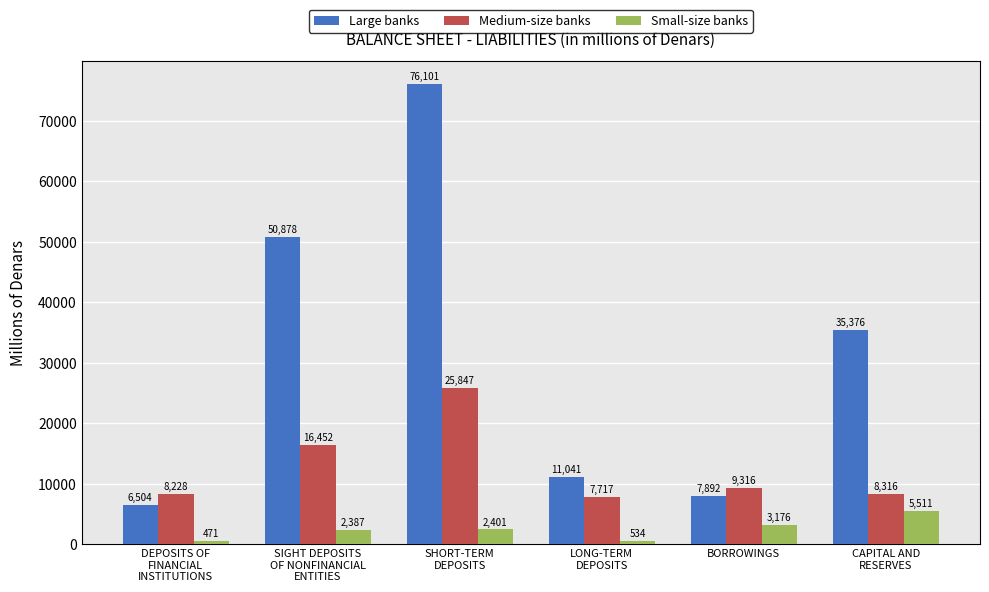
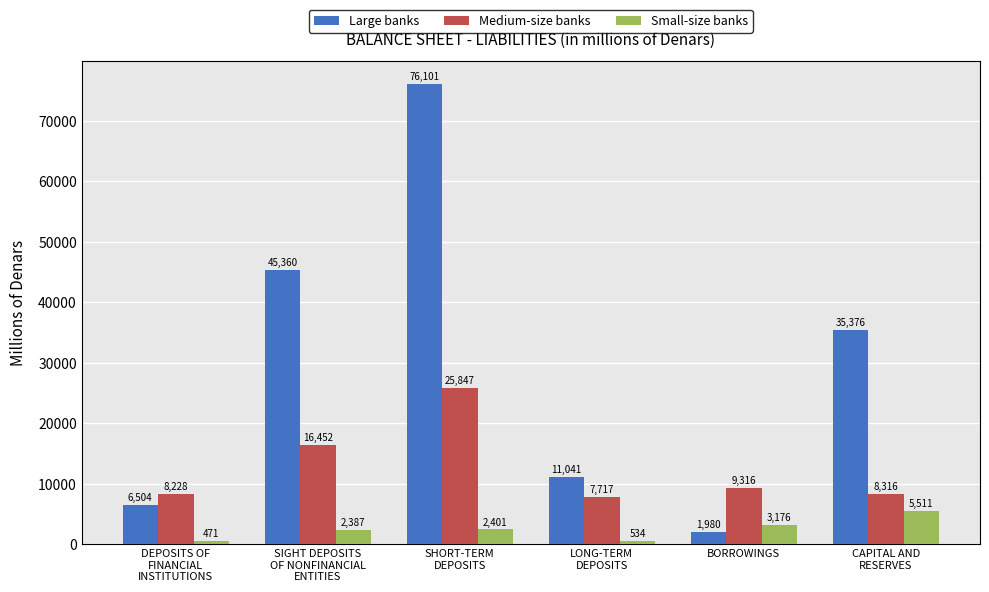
Large banks, SIGHT DEPOSITS OF NONFINANCIAL ENTITIES: 50,878 -> 45,360
Large banks, BORROWINGS: 7,892 -> 1,980
